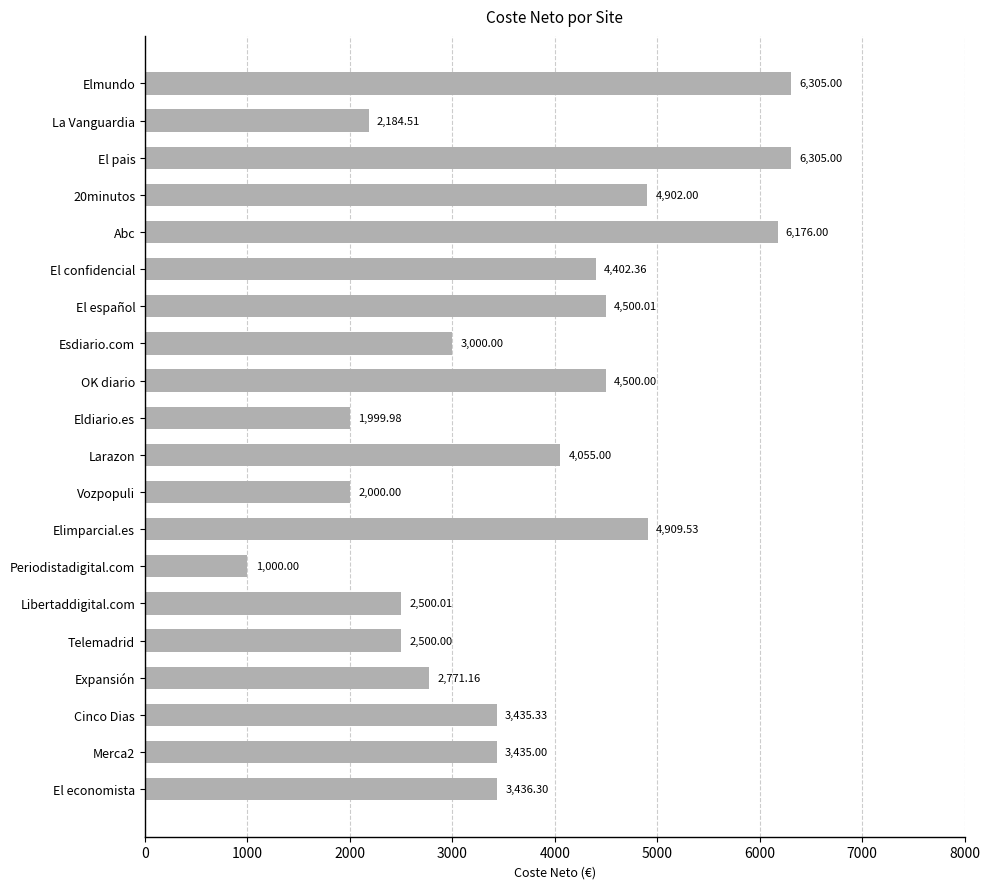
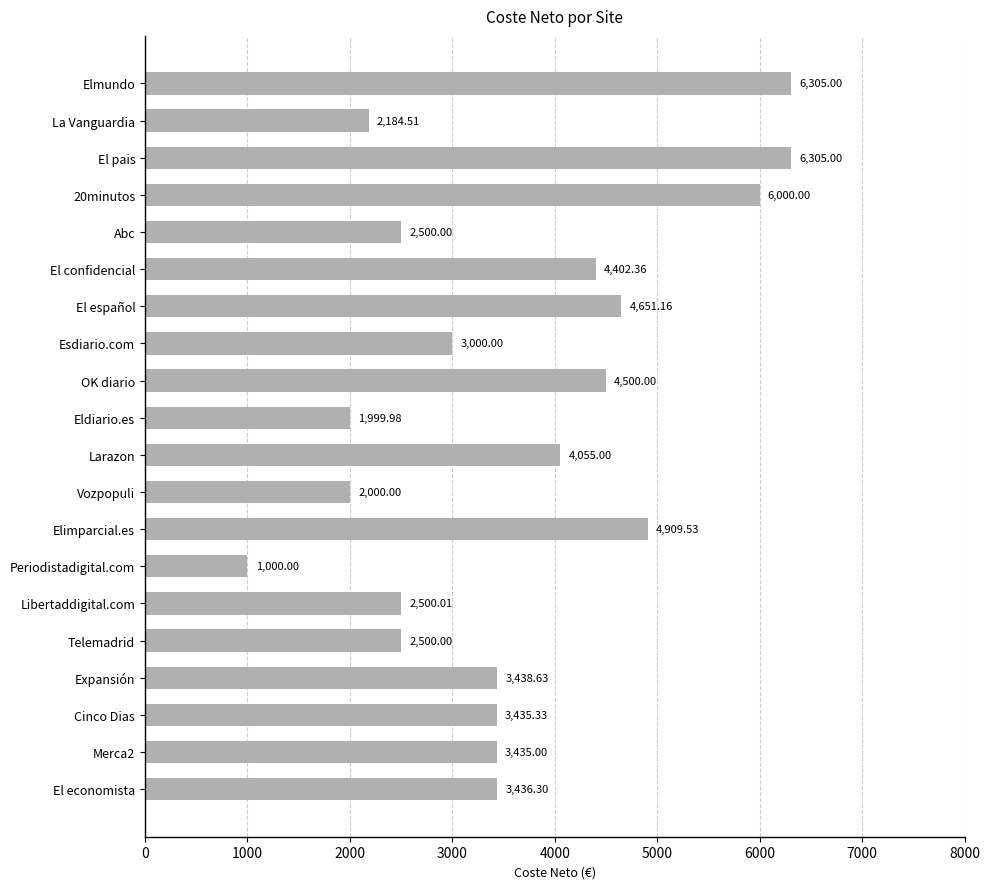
20minutos: 4,902.00 -> 6,000.00
Abc: 6,176.00 -> 2,500.00
El español: 4,500.01 -> 4,651.16
Expansión: 2,771.16 -> 3,438.63
